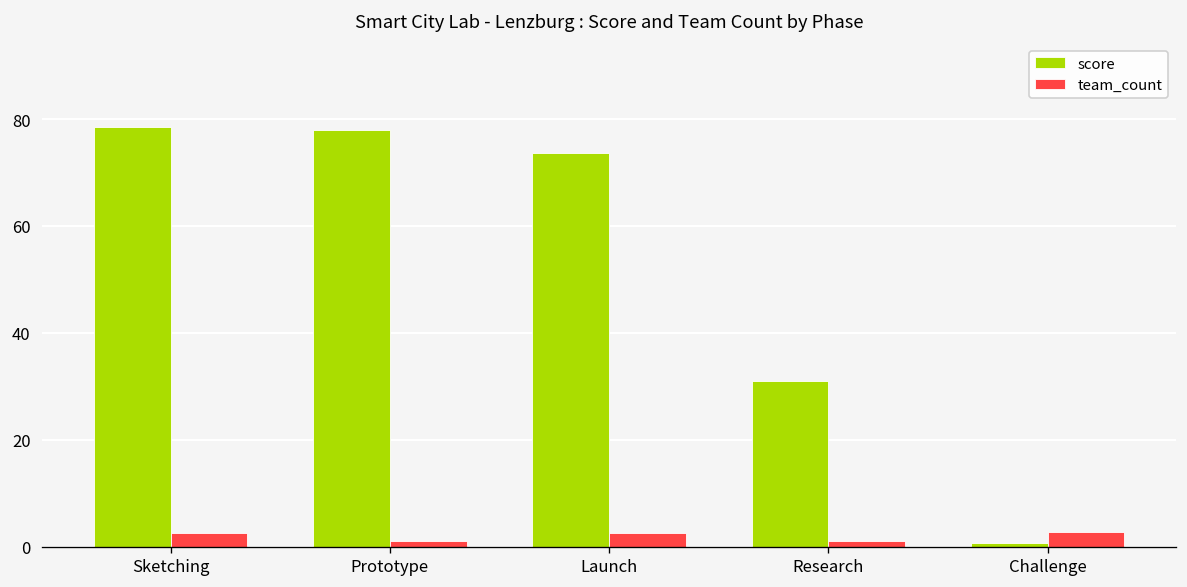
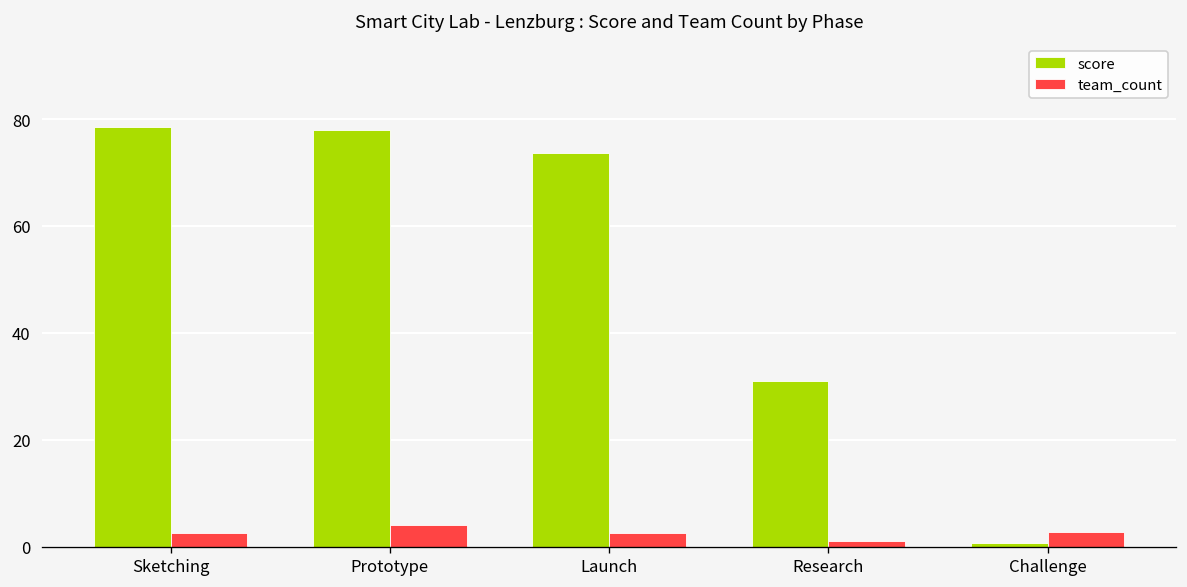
team_count, Prototype: 1 -> 4
